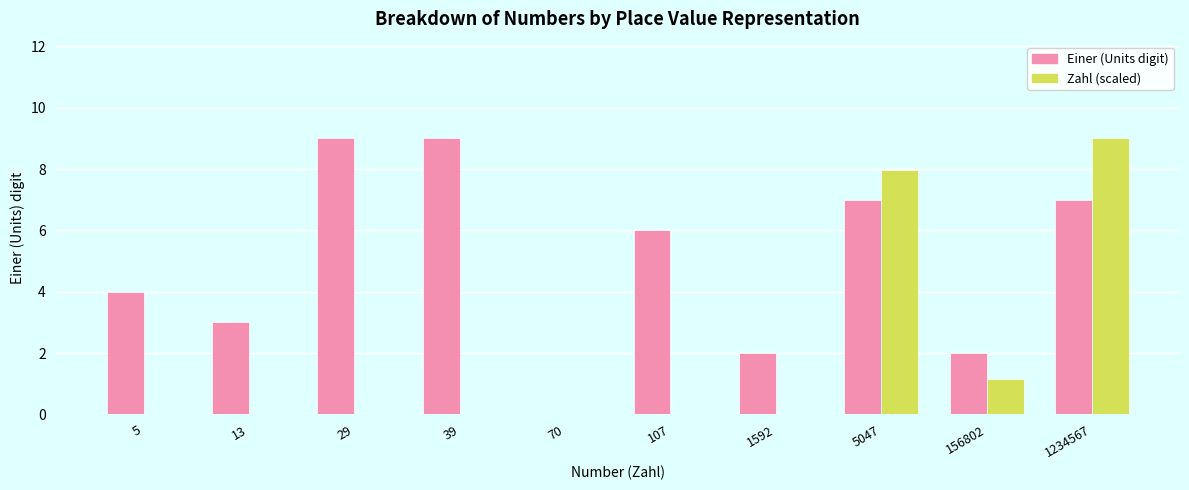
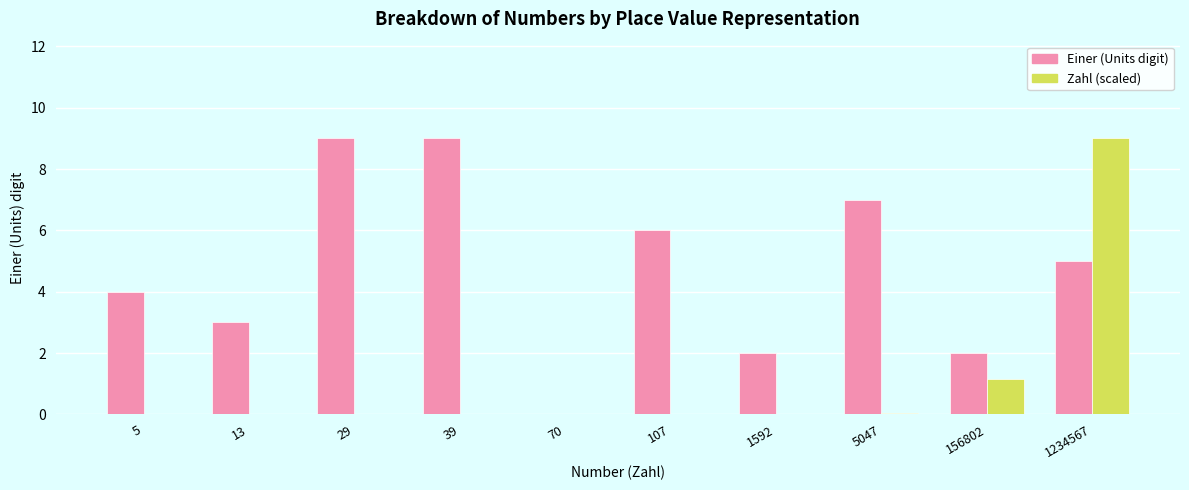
Zahl (scaled), 5047: 8.0 -> 0.0
Einer (Units digit), 1234567: 7 -> 5
